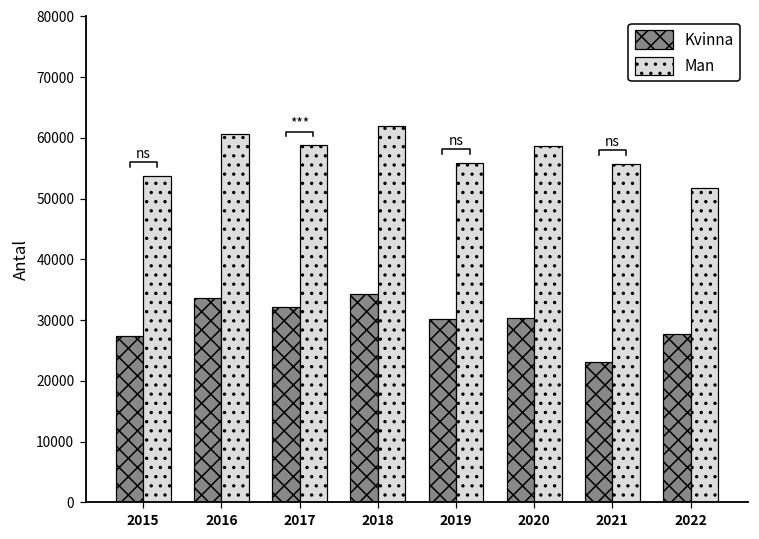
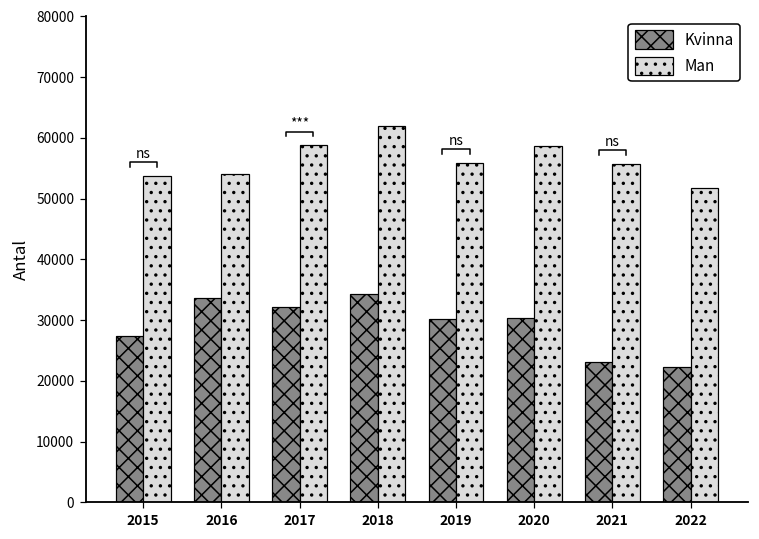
Man, 2016: 61000 -> 54000
Kvinna, 2022: 28000 -> 22000
